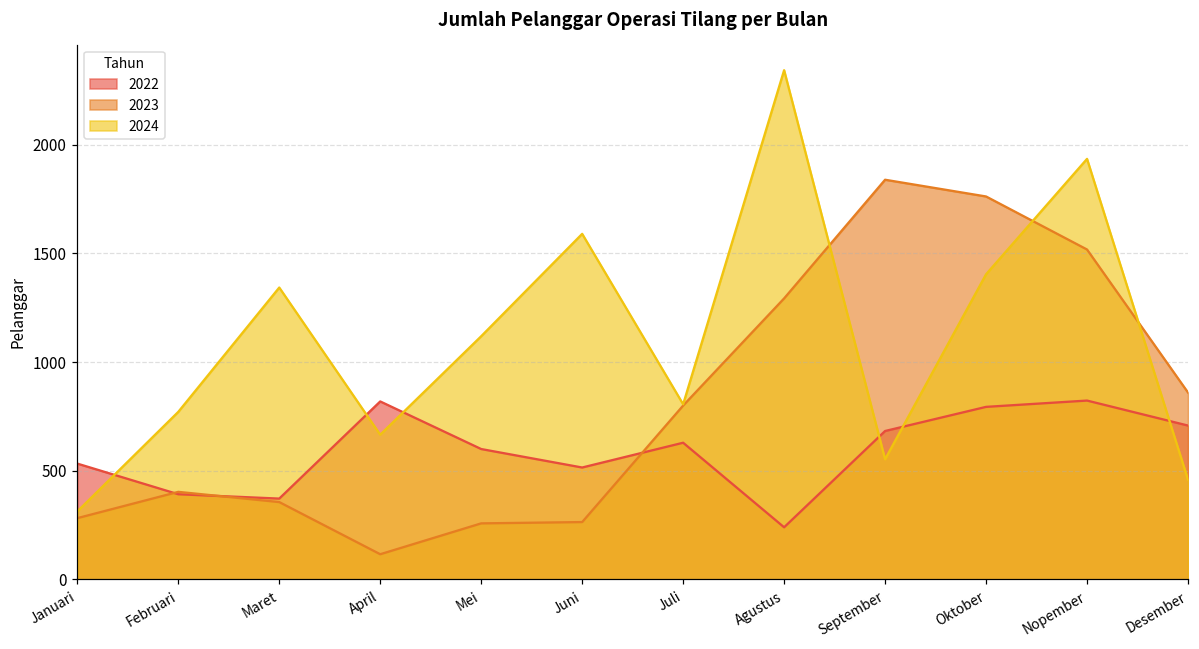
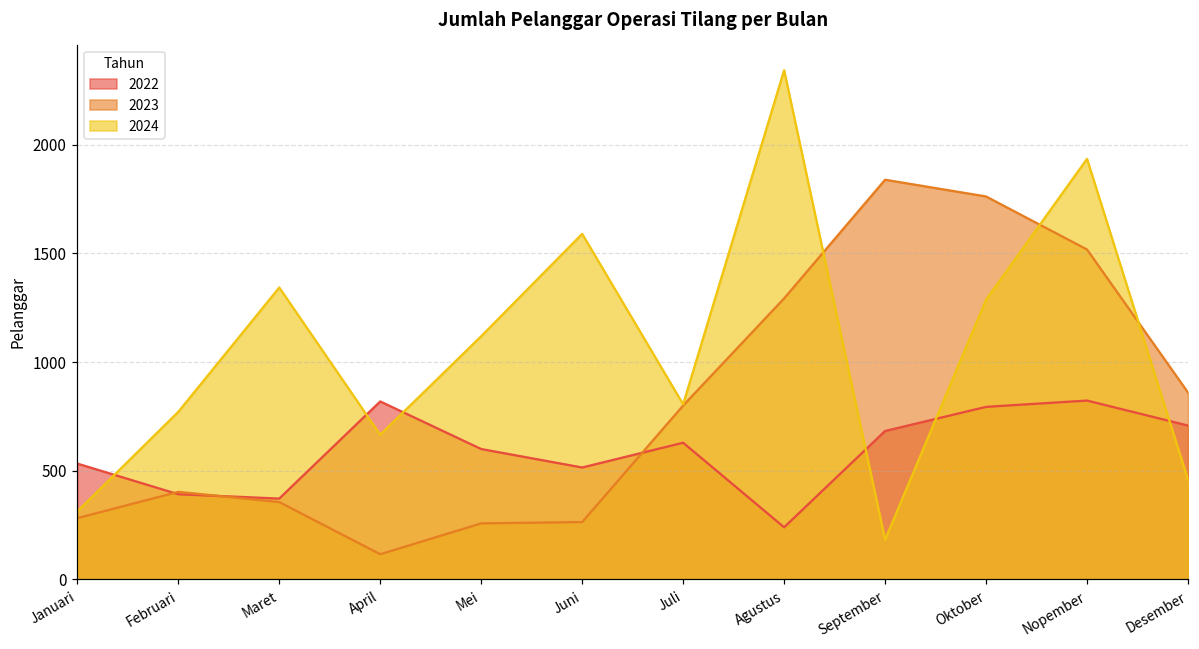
2024, September: 550 -> 180
2024, Oktober: 1400 -> 1290
